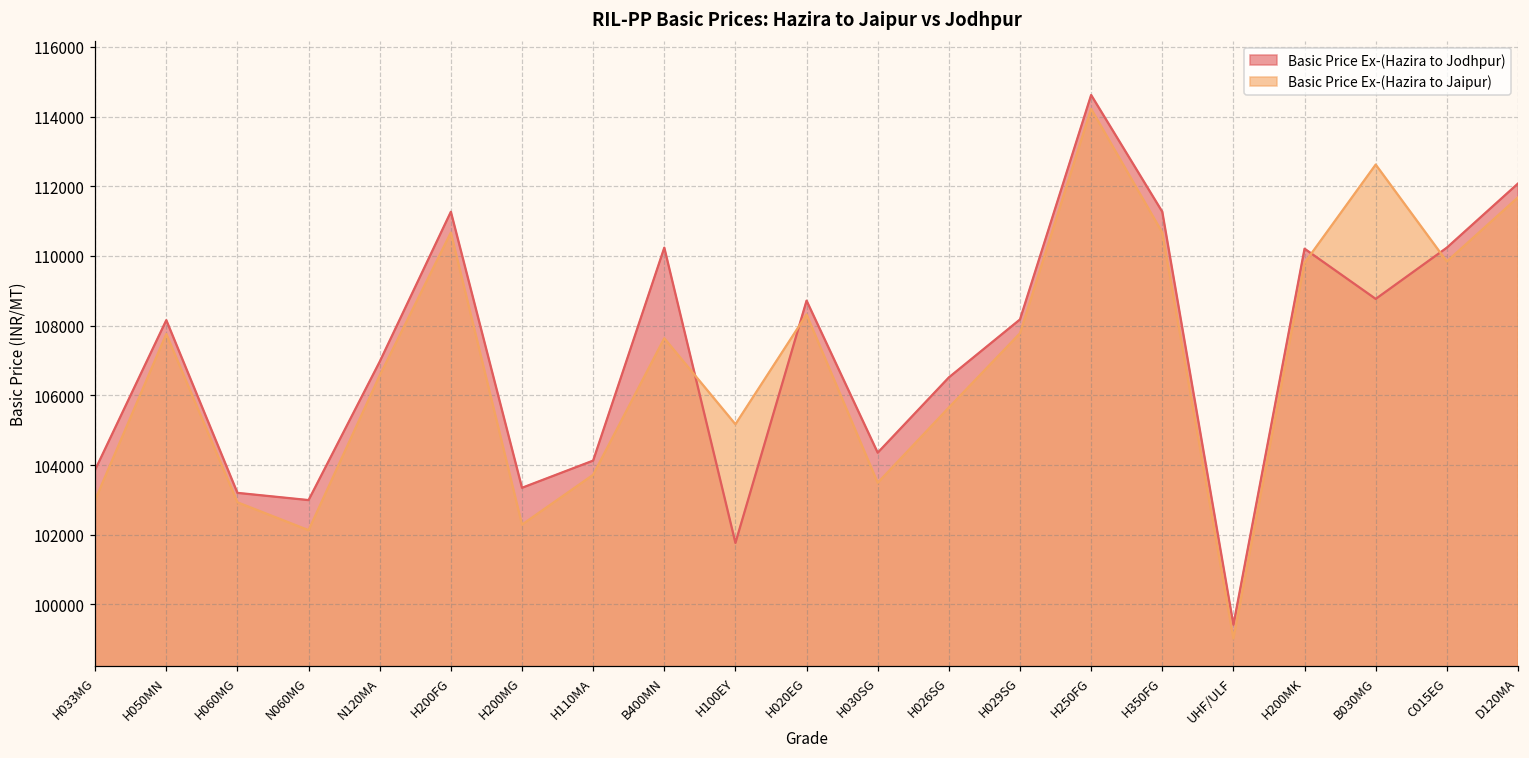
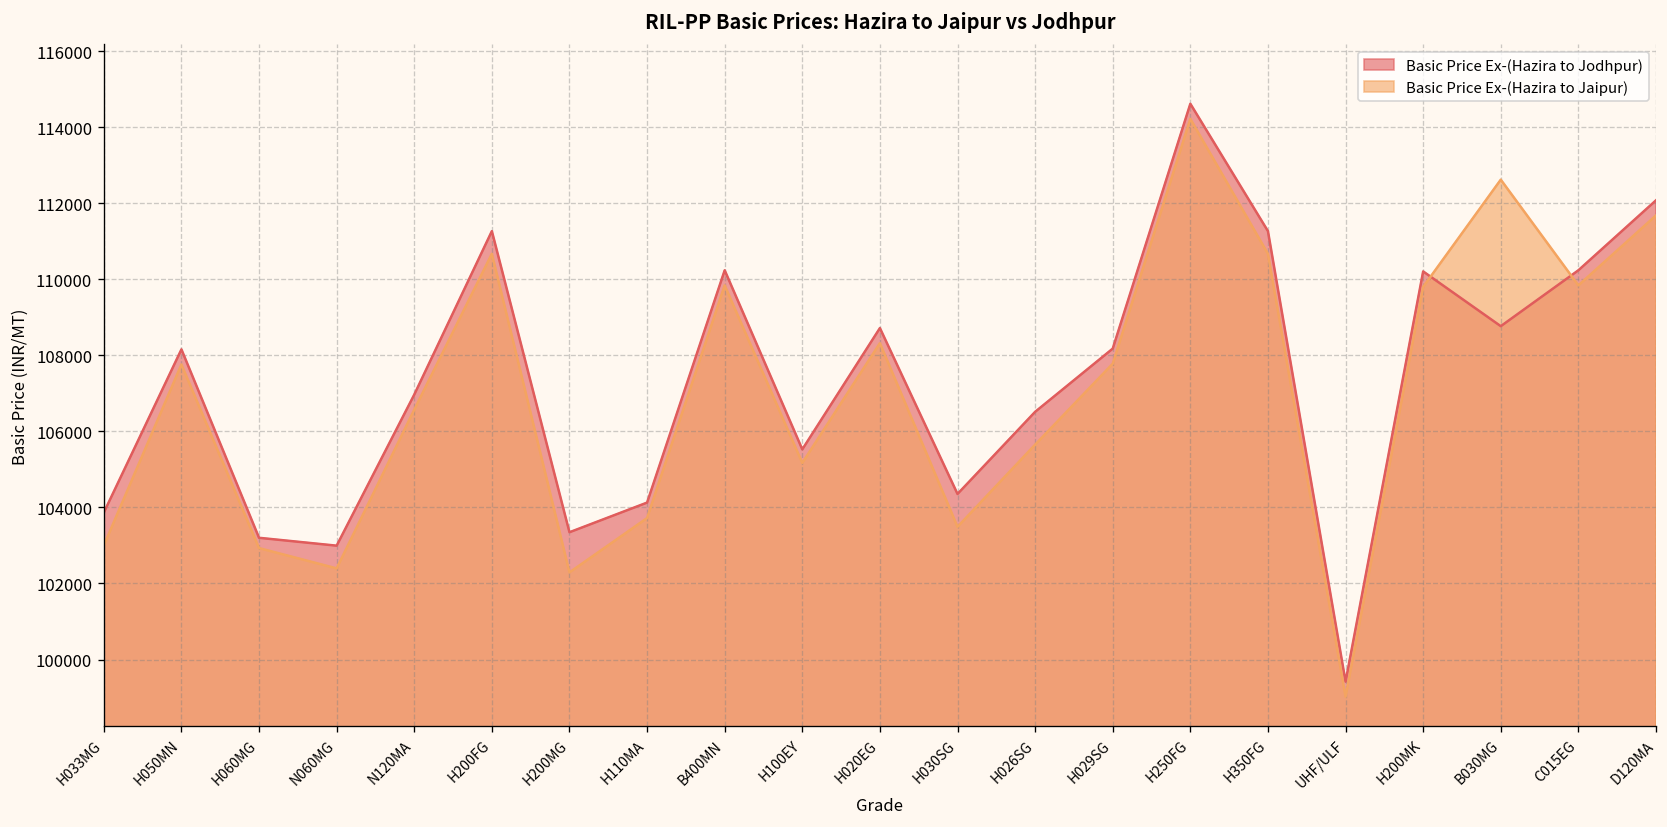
Basic Price Ex-(Hazira to Jaipur), N060MG: 102100 -> 102400
Basic Price Ex-(Hazira to Jaipur), B400MN: 107600 -> 109800
Basic Price Ex-(Hazira to Jodhpur), H100EY: 101800 -> 105500
